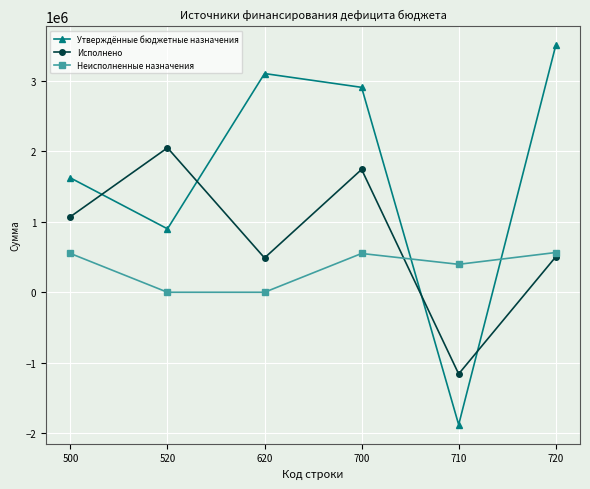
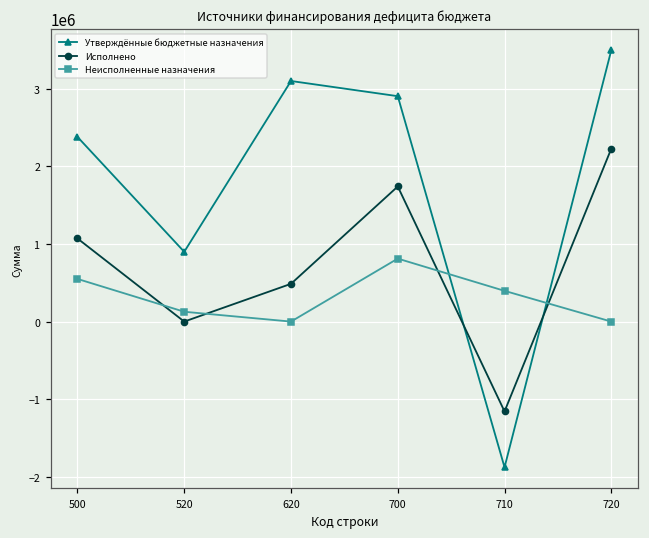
Утверждённые бюджетные назначения, 500: 1600000 -> 2400000
Исполнено, 520: 2000000 -> 0
Неисполненные назначения, 520: 0 -> 100000
Неисполненные назначения, 700: 500000 -> 800000
Исполнено, 720: 500000 -> 2200000
Неисполненные назначения, 720: 600000 -> 0
